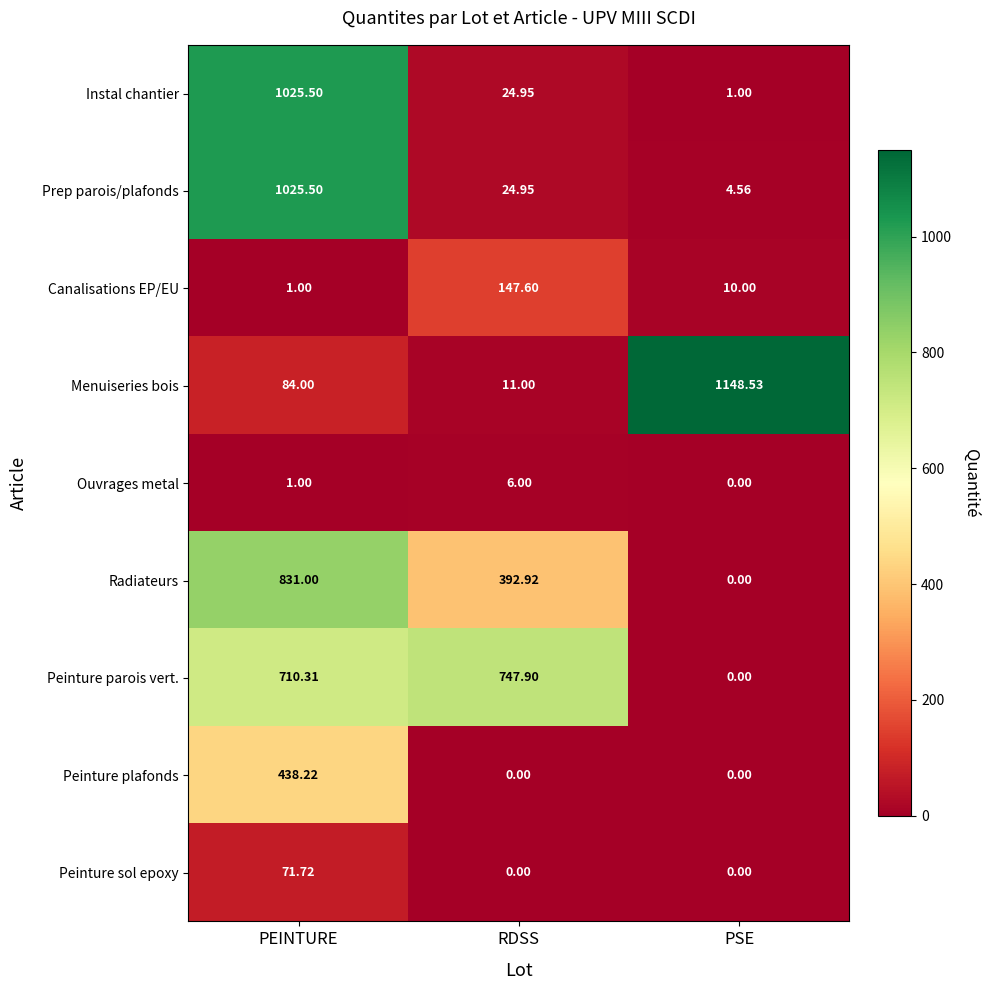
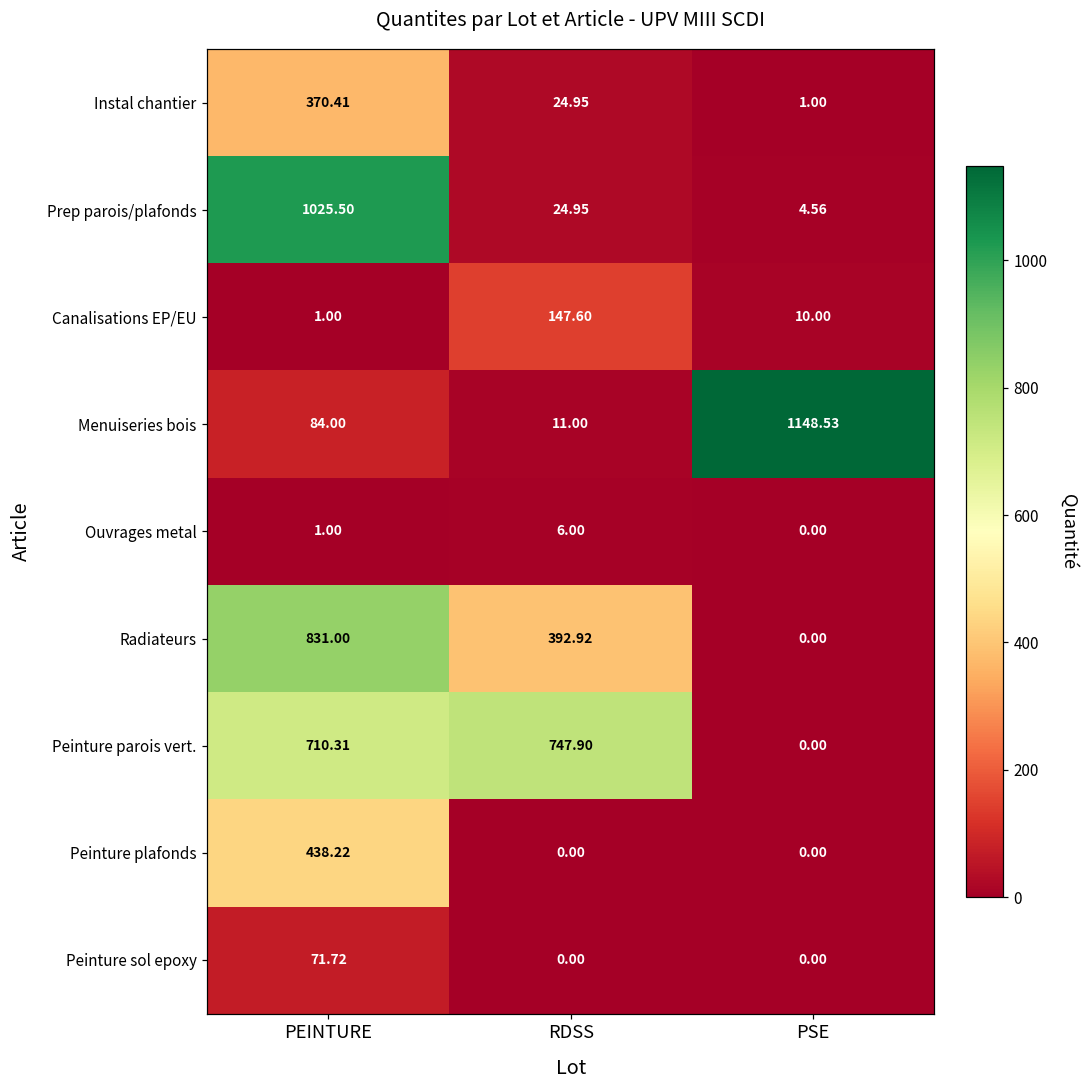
Instal chantier, PEINTURE: 1025.50 -> 370.41
